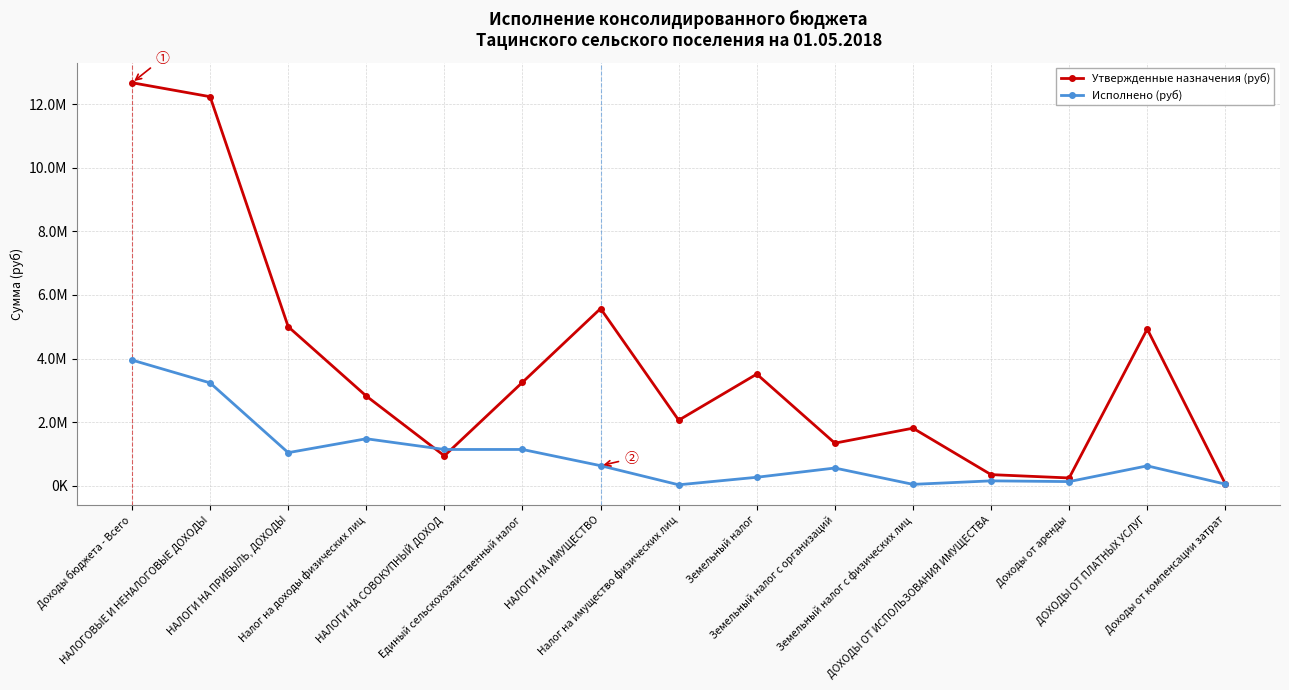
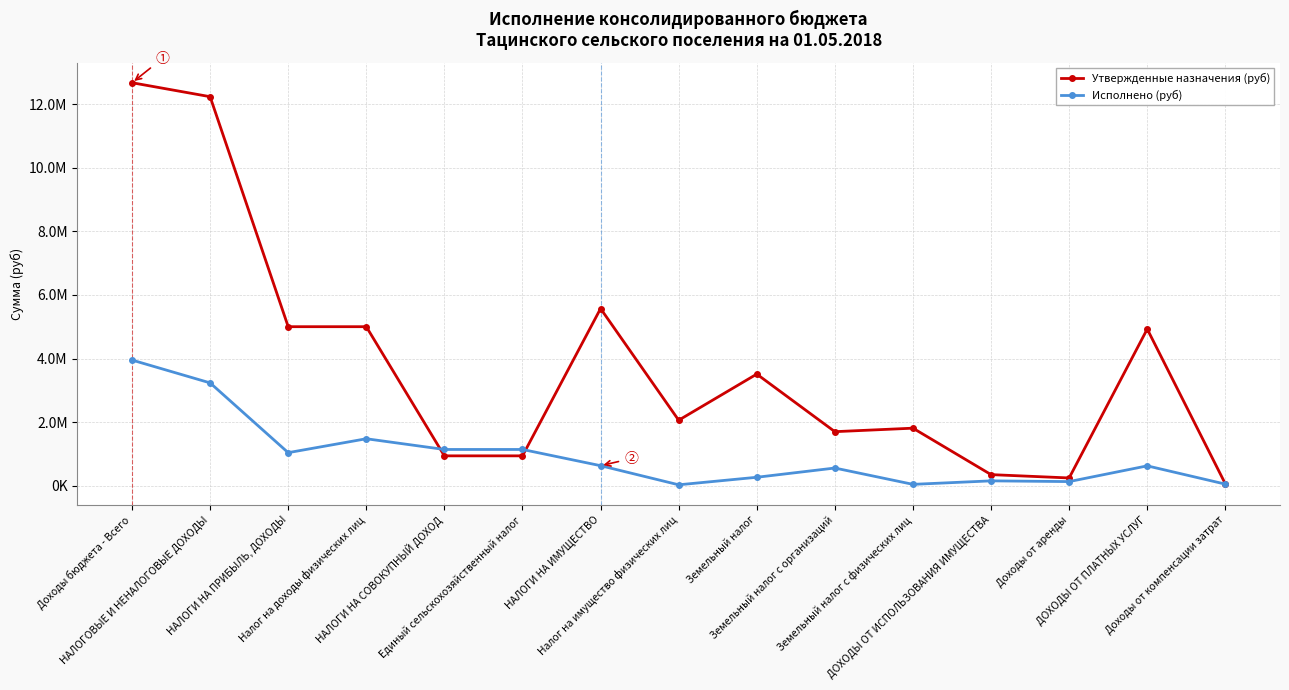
Утвержденные назначения (руб), Налог на доходы физических лиц: 2800000 -> 5000000
Утвержденные назначения (руб), Единый сельскохозяйственный налог: 3300000 -> 900000
Утвержденные назначения (руб), Земельный налог с организаций: 1300000 -> 1700000
